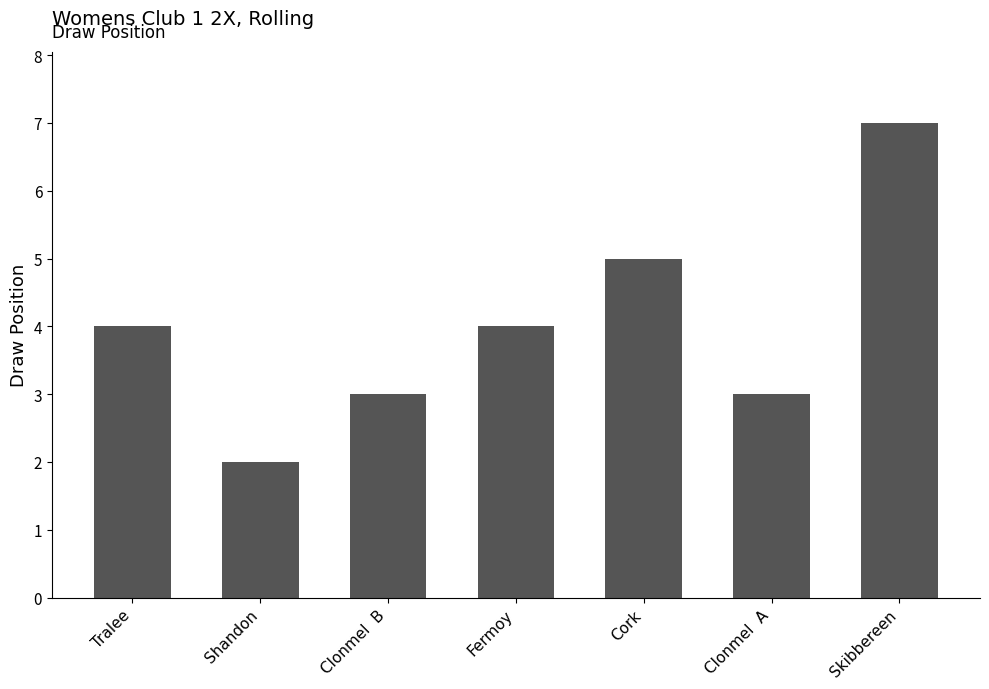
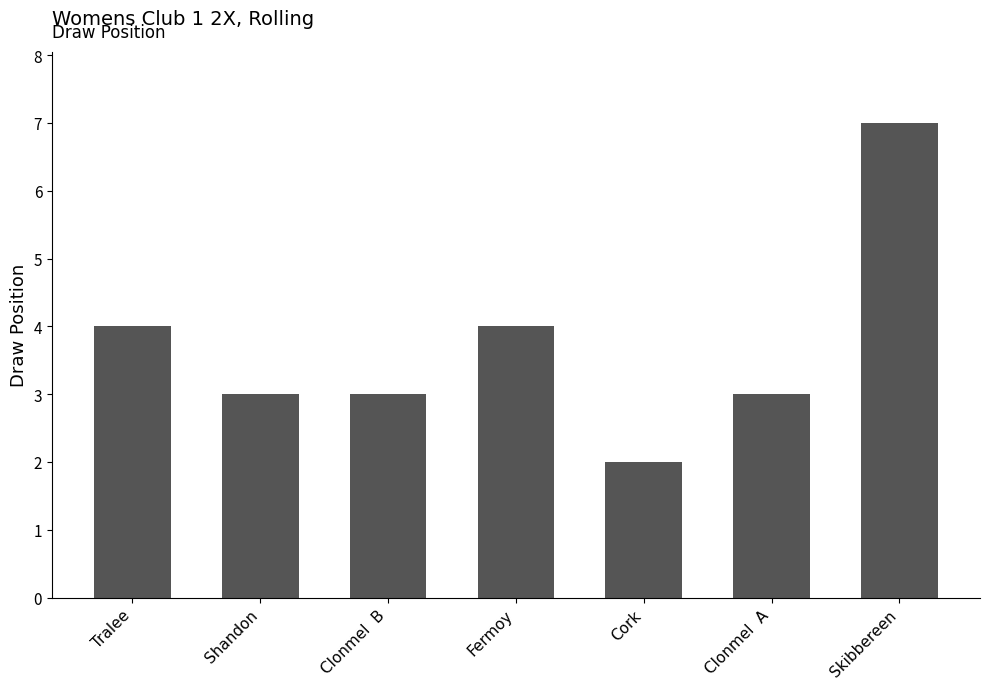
Shandon: 2 -> 3
Cork: 5 -> 2
